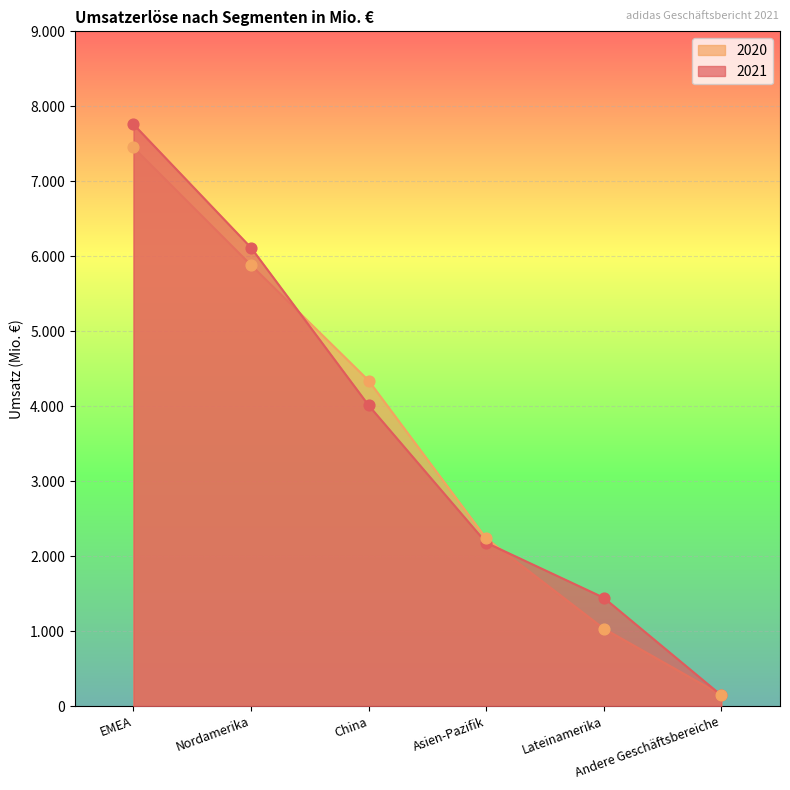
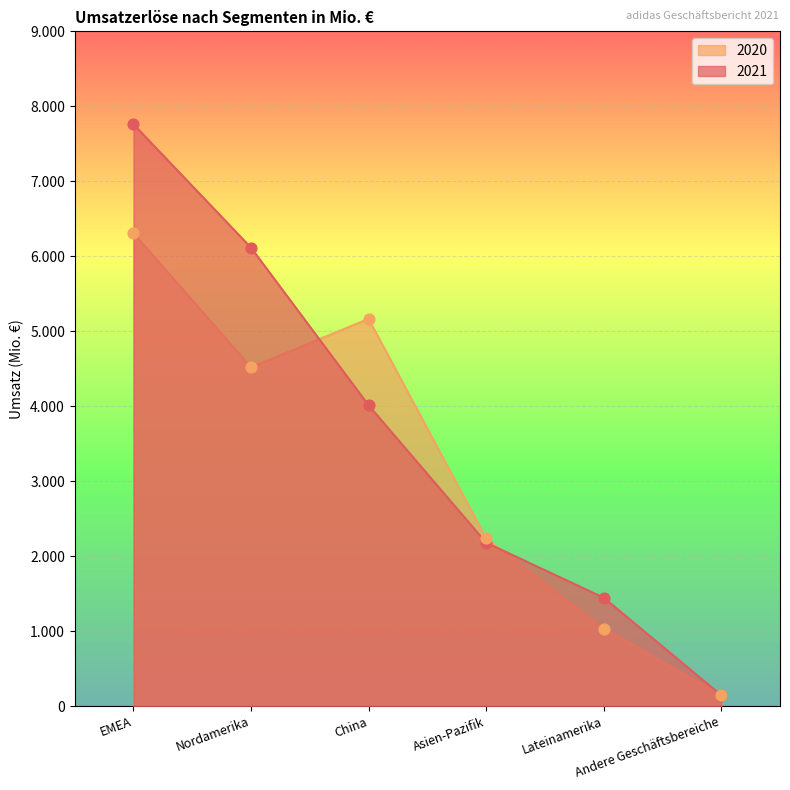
2020, EMEA: 7.5 -> 6.3
2020, Nordamerika: 5.9 -> 4.5
2020, China: 4.3 -> 5.2
